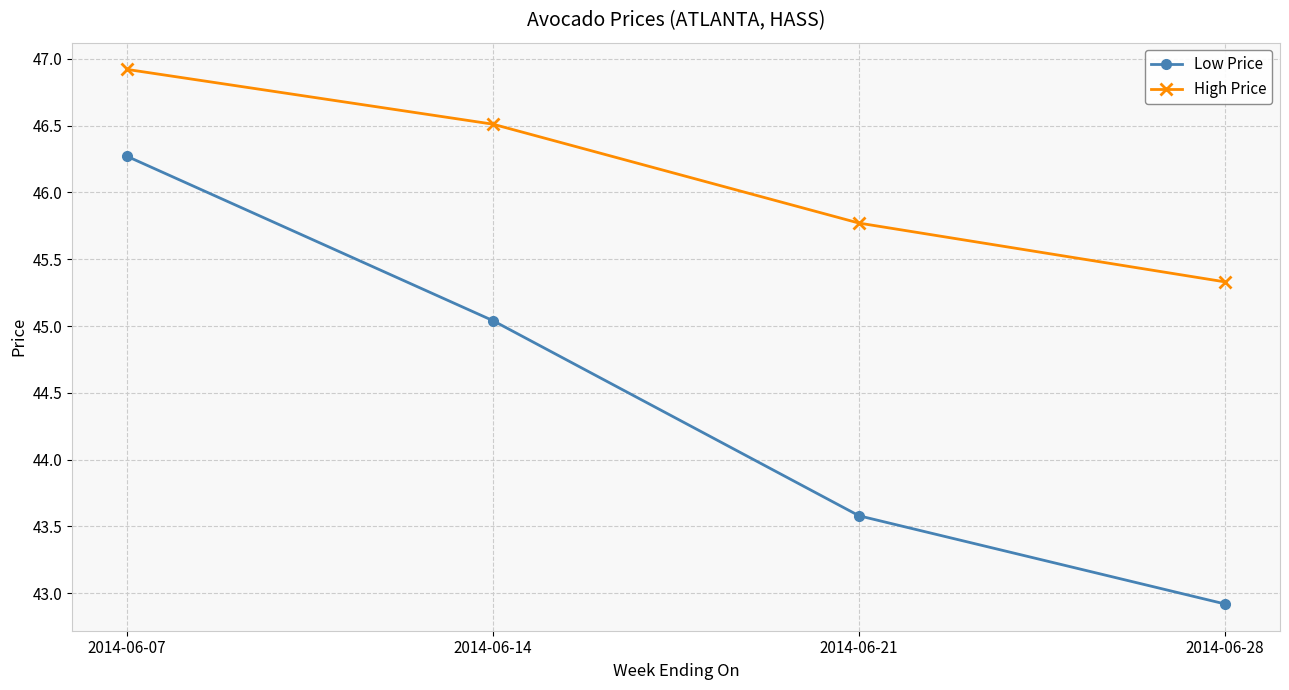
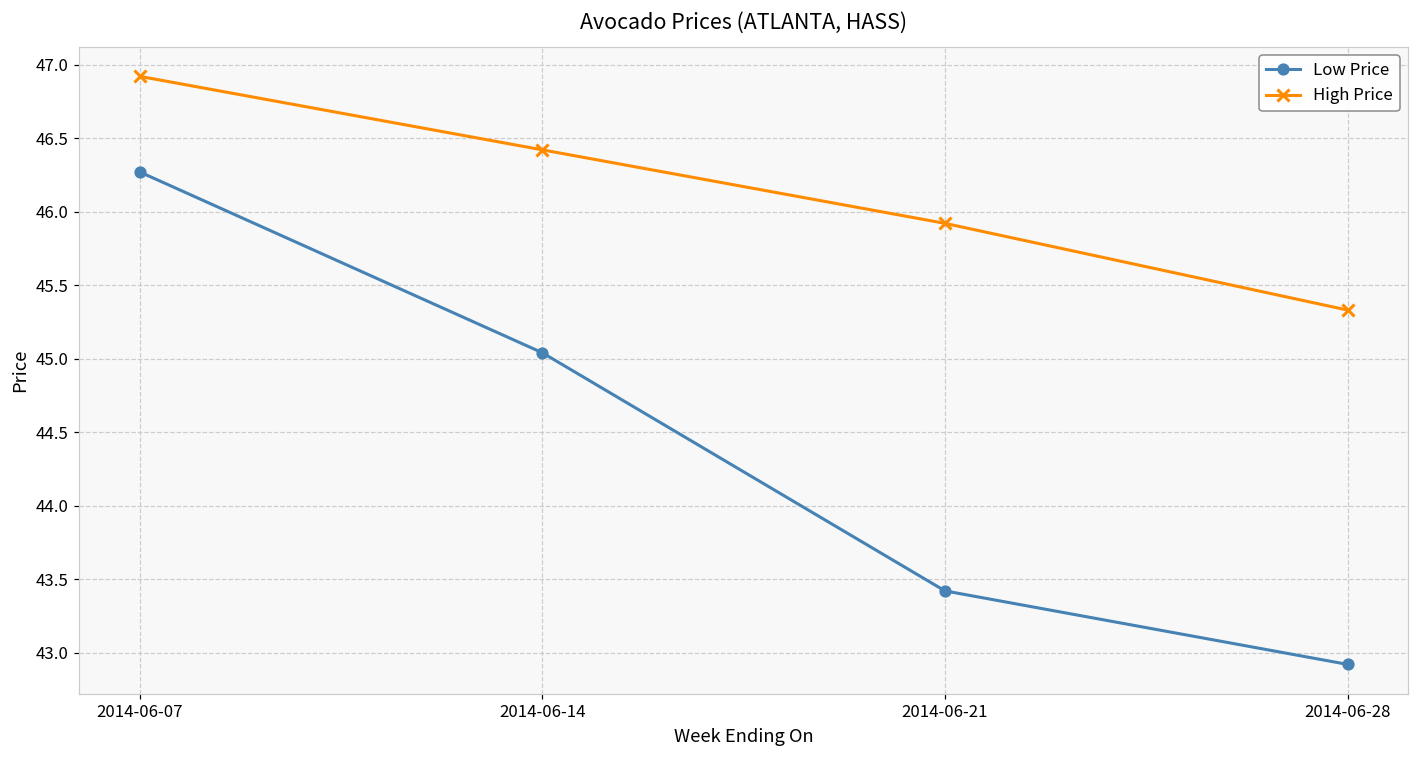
High Price, 2014-06-14: 46.51 -> 46.42
Low Price, 2014-06-21: 43.58 -> 43.42
High Price, 2014-06-21: 45.77 -> 45.92
